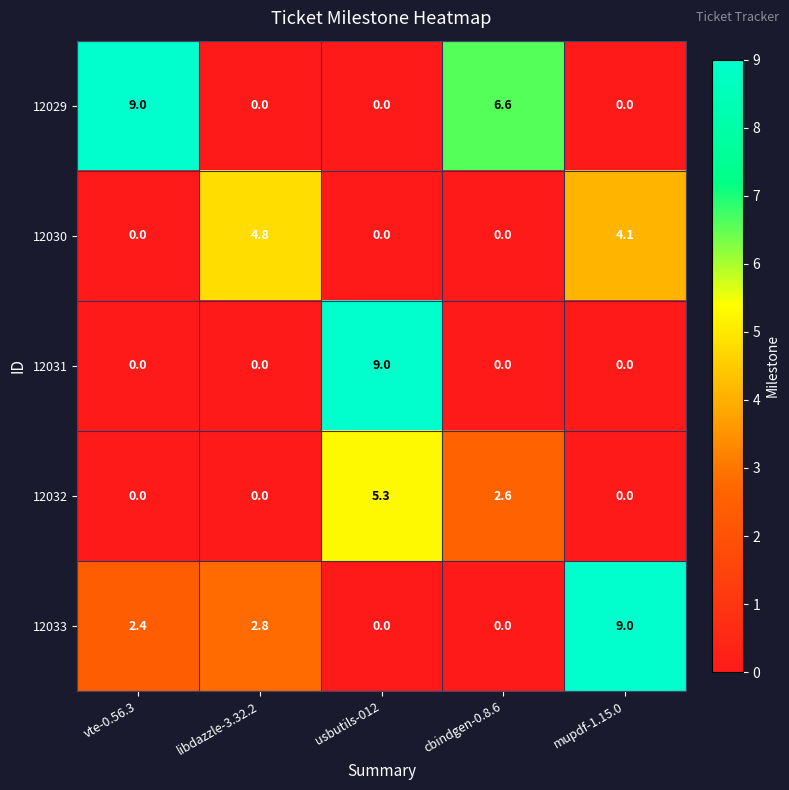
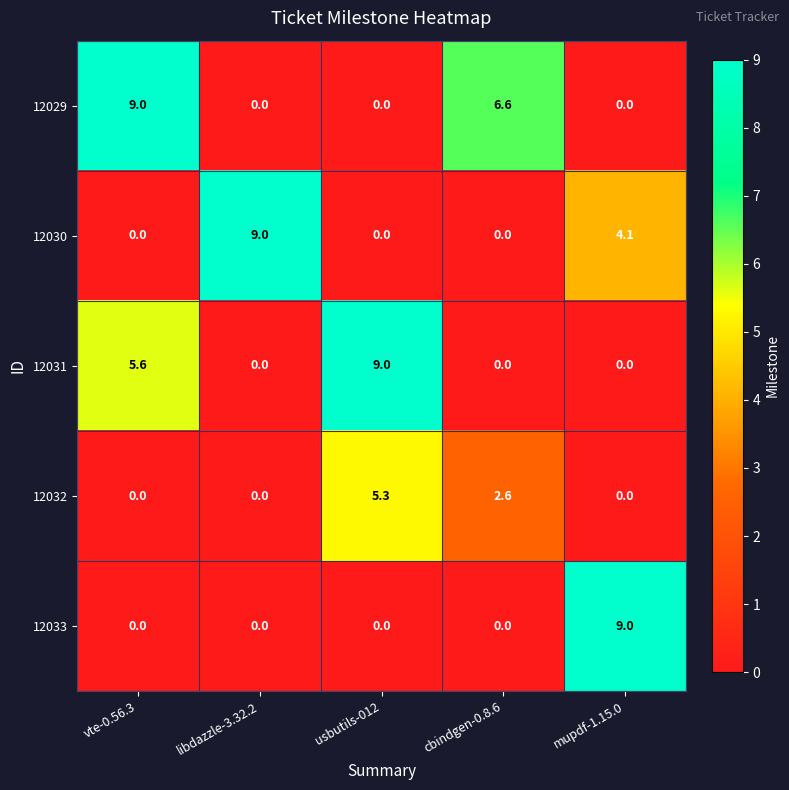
12030, libdazzle-3.32.2: 4.8 -> 9.0
12031, vte-0.56.3: 0.0 -> 5.6
12033, vte-0.56.3: 2.4 -> 0.0
12033, libdazzle-3.32.2: 2.8 -> 0.0
